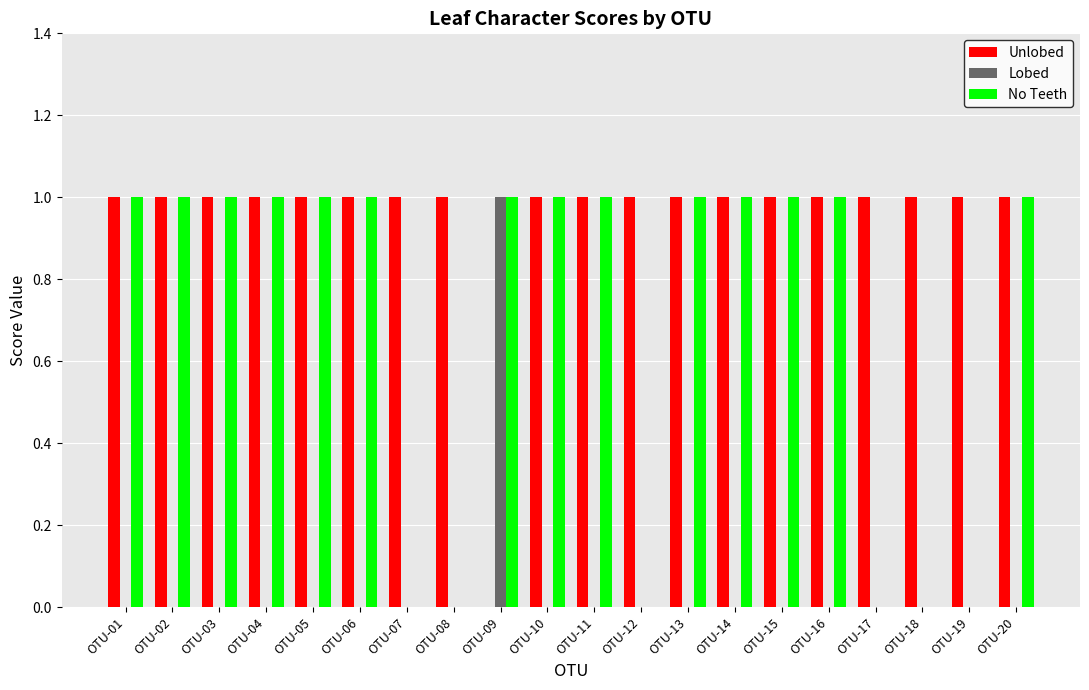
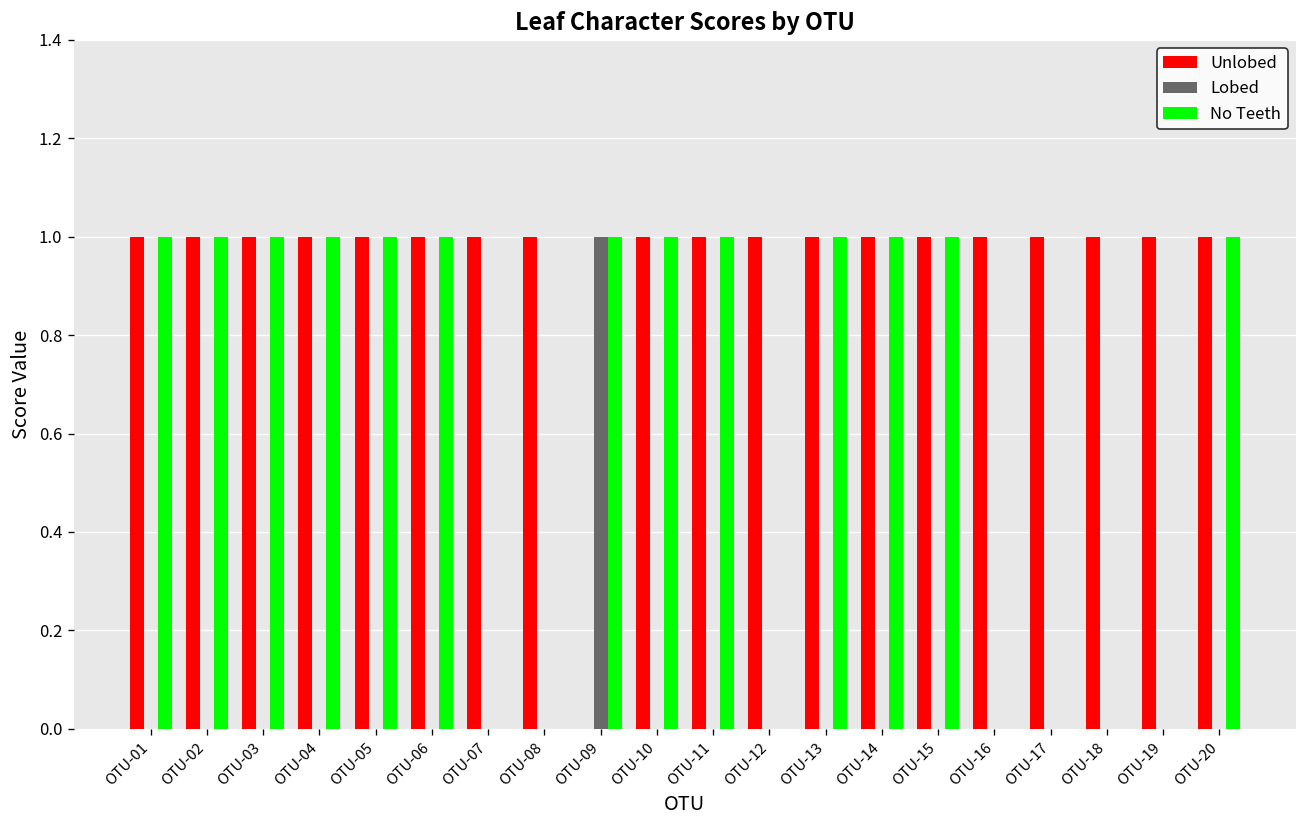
No Teeth, OTU-16: 1 -> 0
